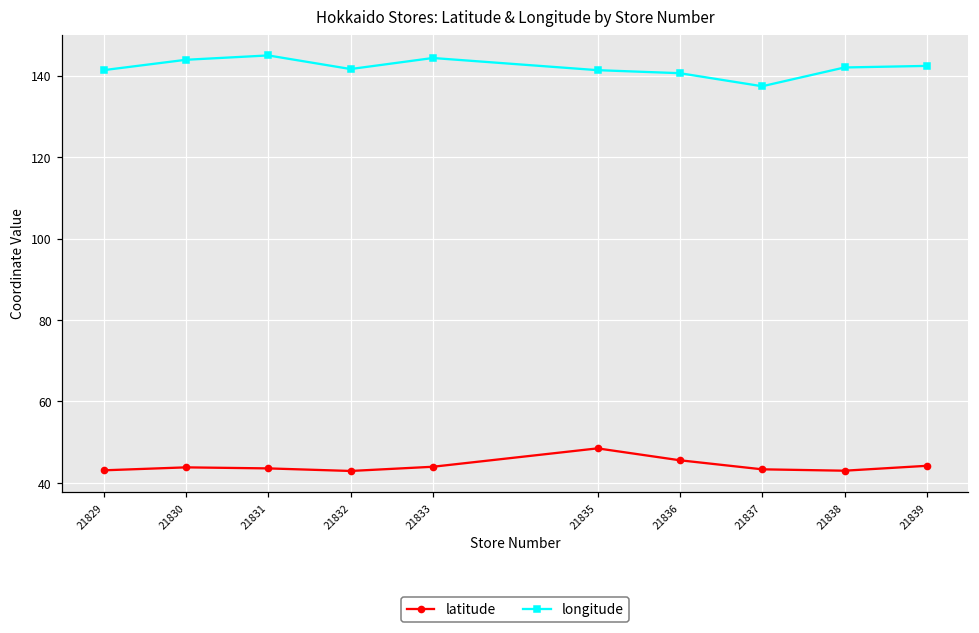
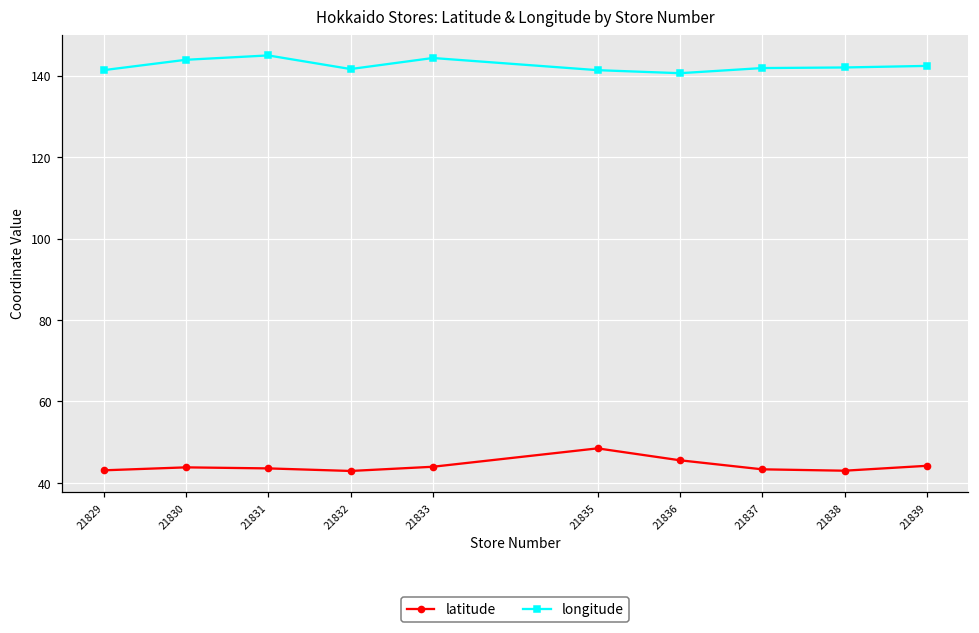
longitude, 21837: 137 -> 142
